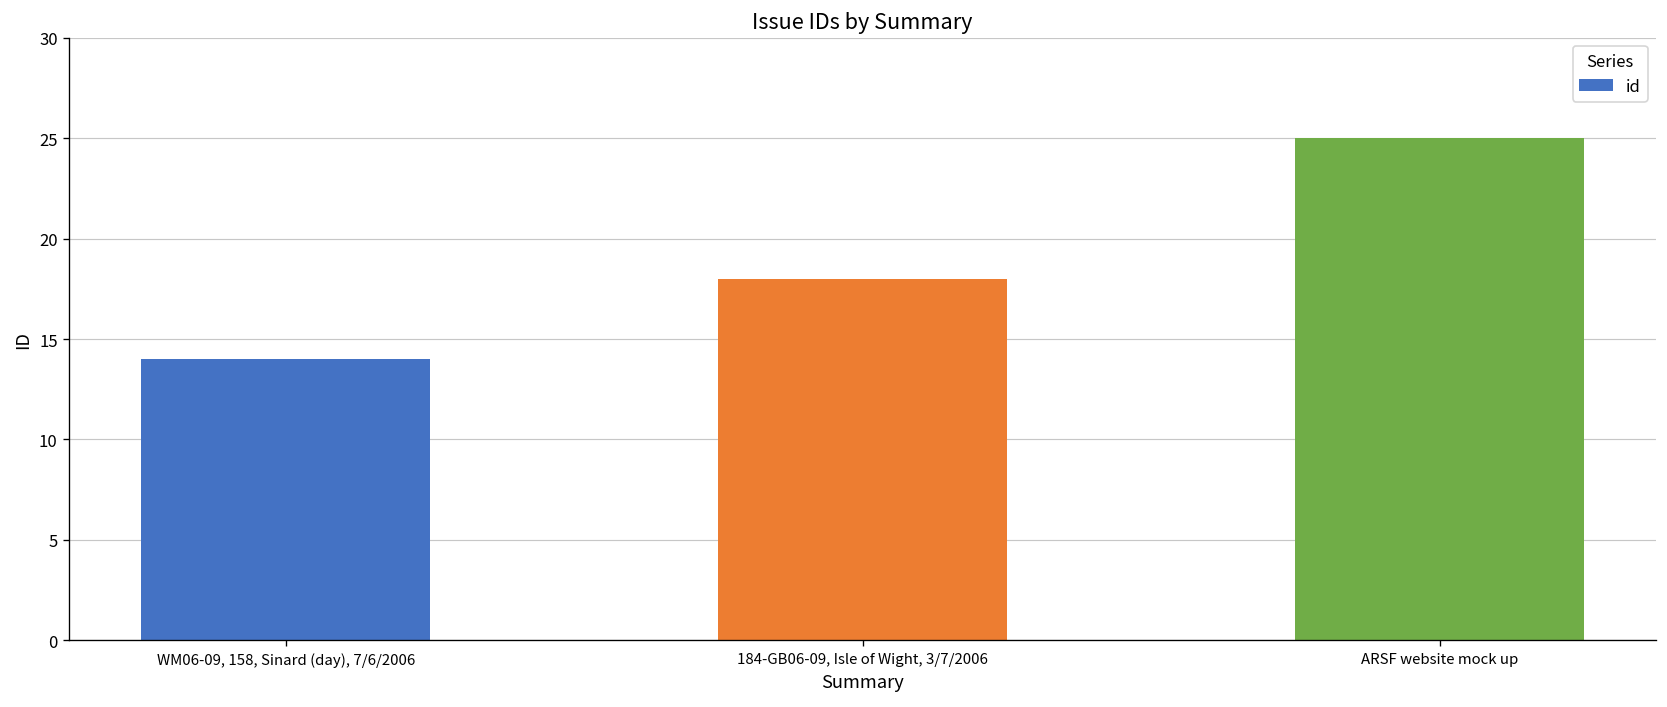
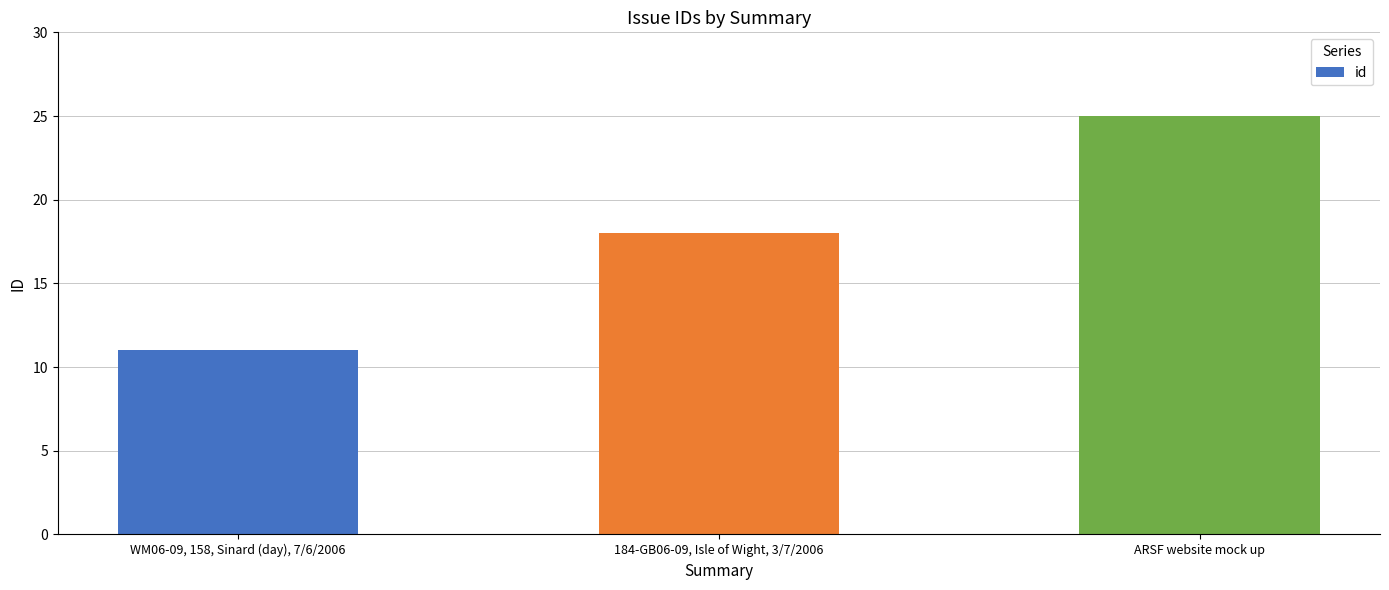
WM06-09, 158, Sinard (day), 7/6/2006: 14 -> 11
